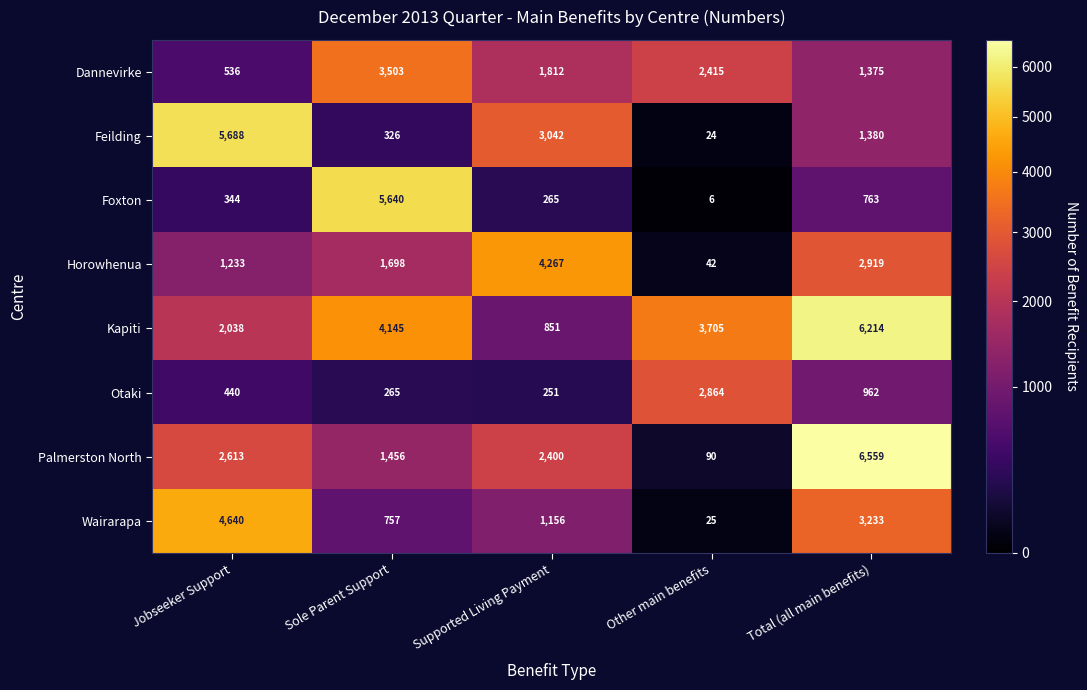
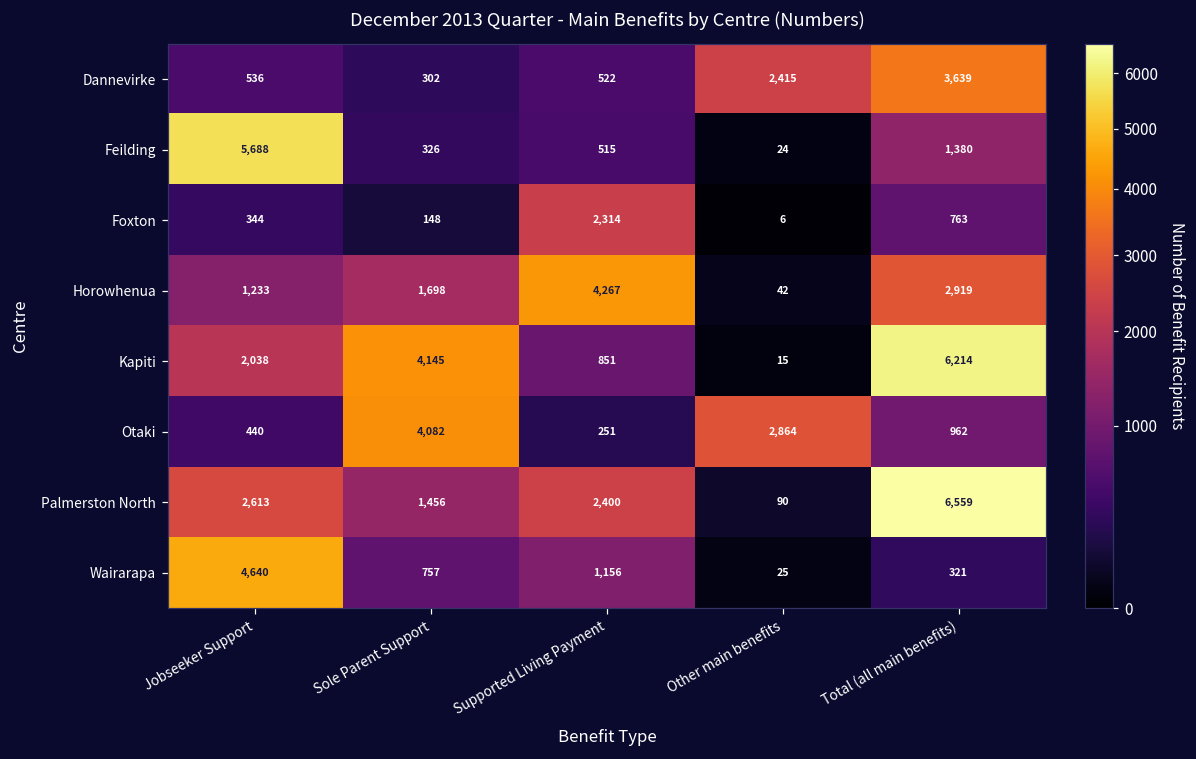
Dannevirke, Sole Parent Support: 3,503 -> 302
Dannevirke, Supported Living Payment: 1,812 -> 522
Dannevirke, Total (all main benefits): 1,375 -> 3,639
Feilding, Supported Living Payment: 3,042 -> 515
Foxton, Sole Parent Support: 5,640 -> 148
Foxton, Supported Living Payment: 265 -> 2,314
Kapiti, Other main benefits: 3,705 -> 15
Otaki, Sole Parent Support: 265 -> 4,082
Wairarapa, Total (all main benefits): 3,233 -> 321
